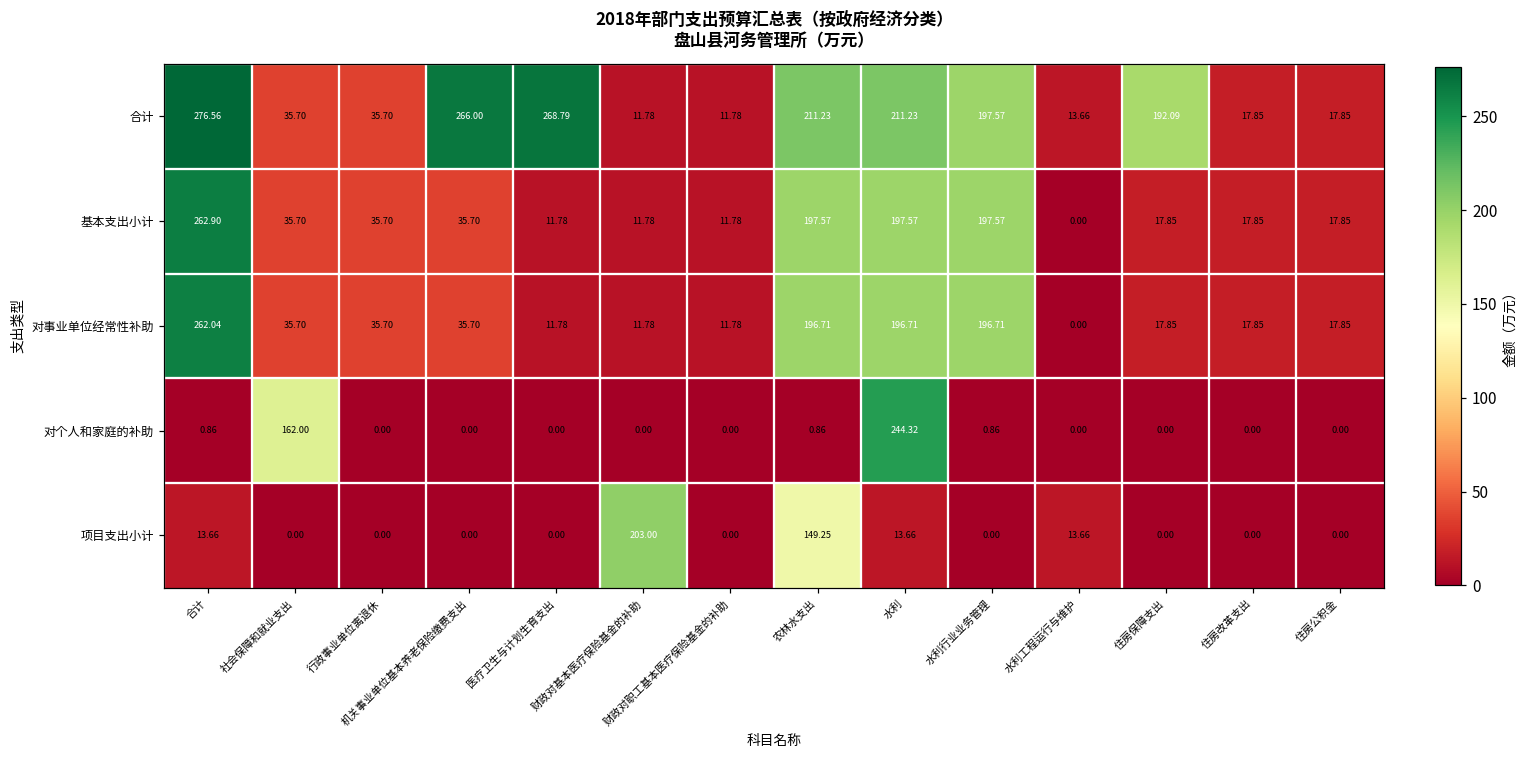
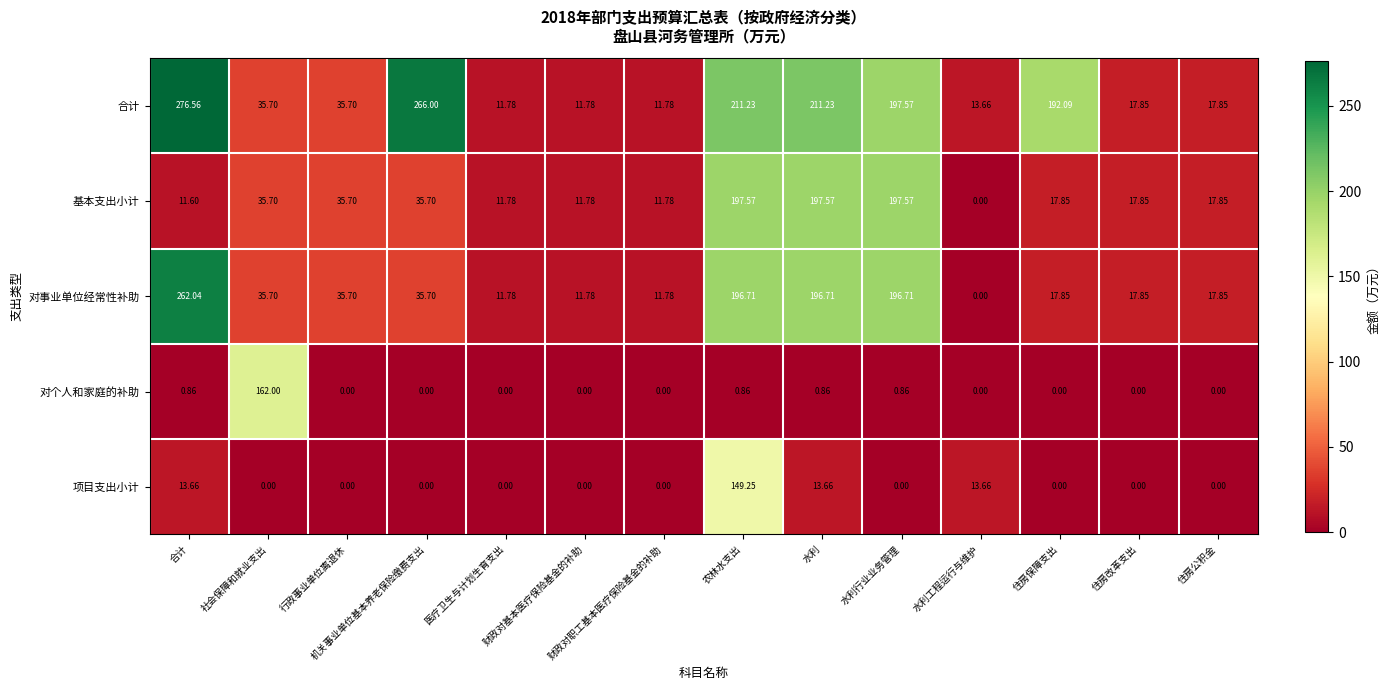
合计, 医疗卫生与计划生育支出: 268.79 -> 11.78
基本支出小计, 合计: 262.90 -> 11.60
对个人和家庭的补助, 水利: 244.32 -> 0.86
项目支出小计, 财政对基本医疗保险基金的补助: 203.00 -> 0.00
